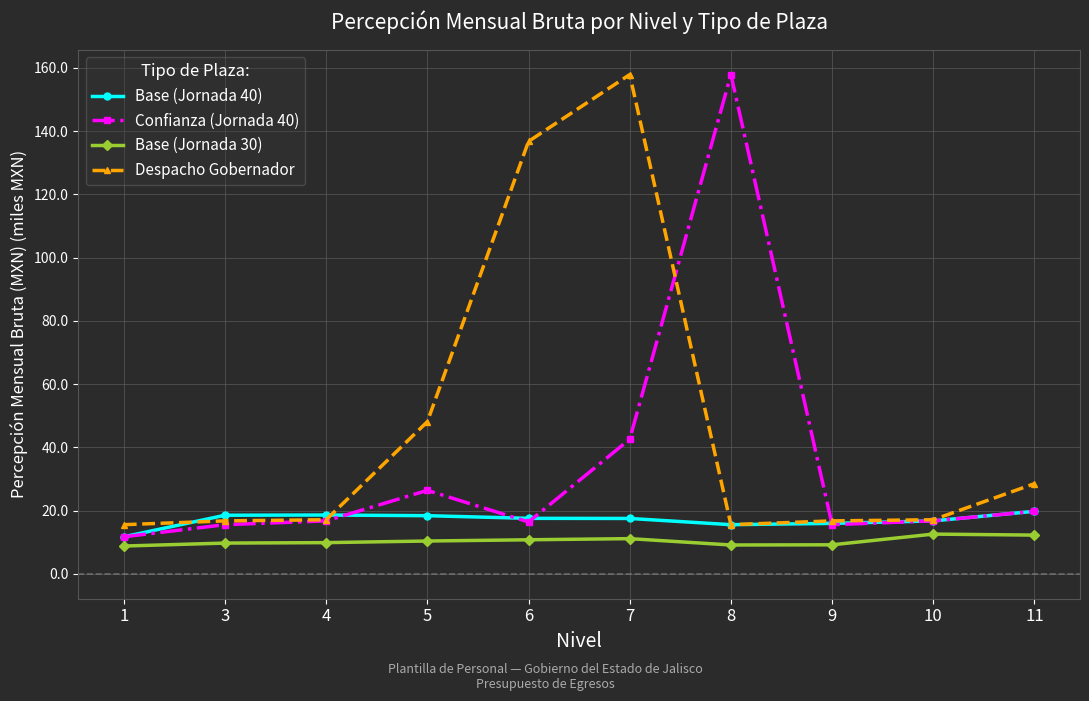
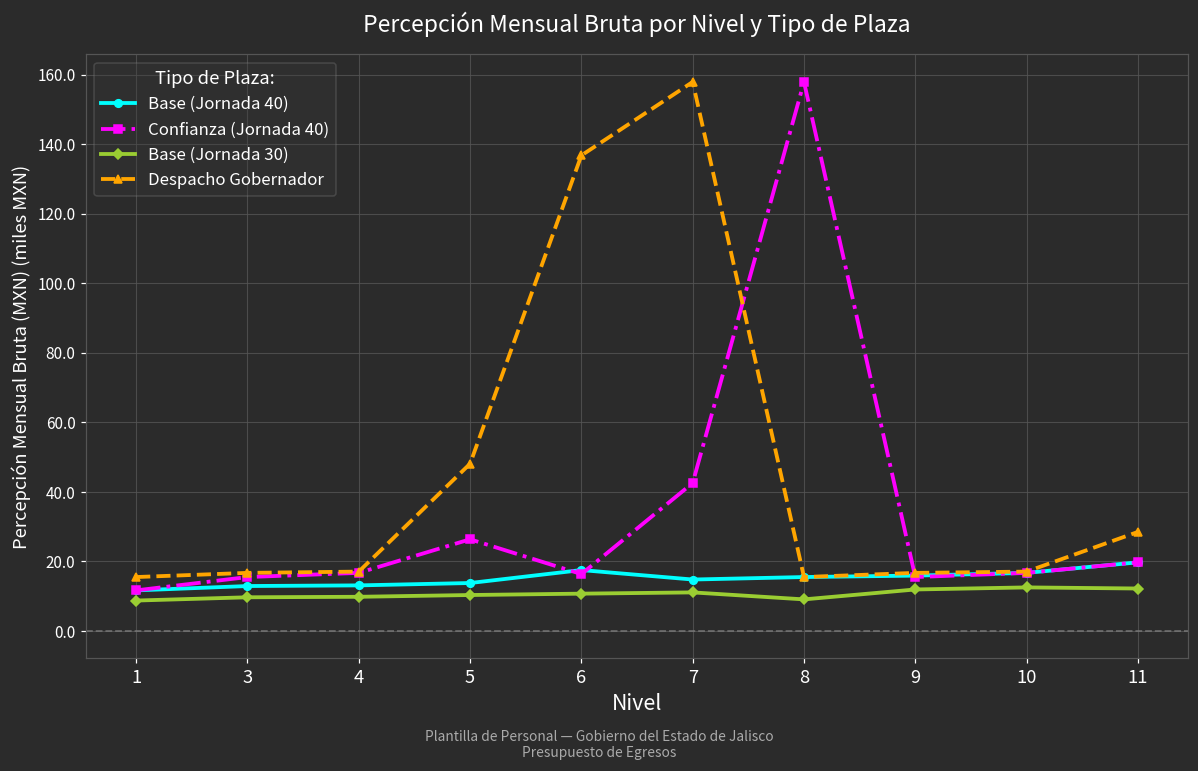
Base (Jornada 40), 3: 19 -> 13
Base (Jornada 40), 4: 19 -> 13
Base (Jornada 40), 5: 18 -> 14
Base (Jornada 40), 7: 17 -> 15
Base (Jornada 30), 9: 9 -> 12
